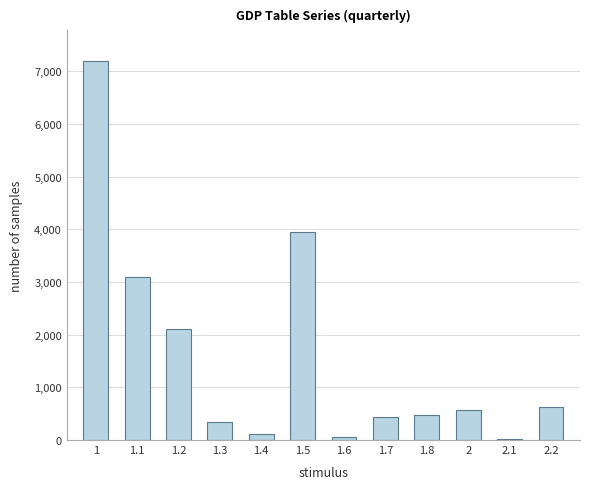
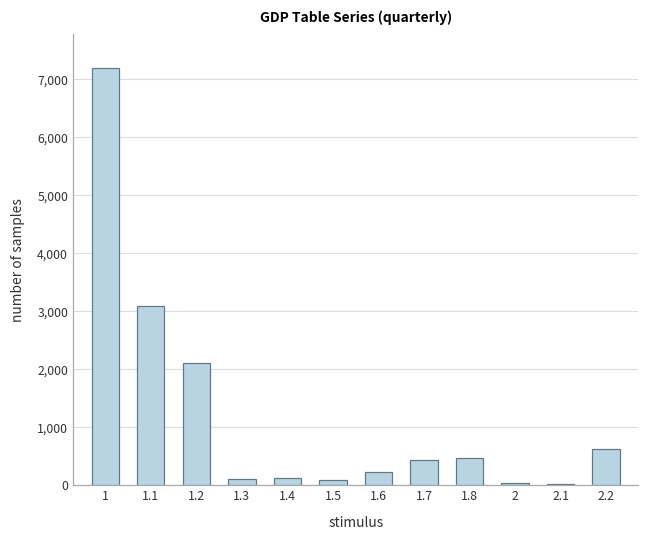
1.3: 400 -> 100
1.5: 3,900 -> 100
1.6: 100 -> 200
2: 600 -> 0
